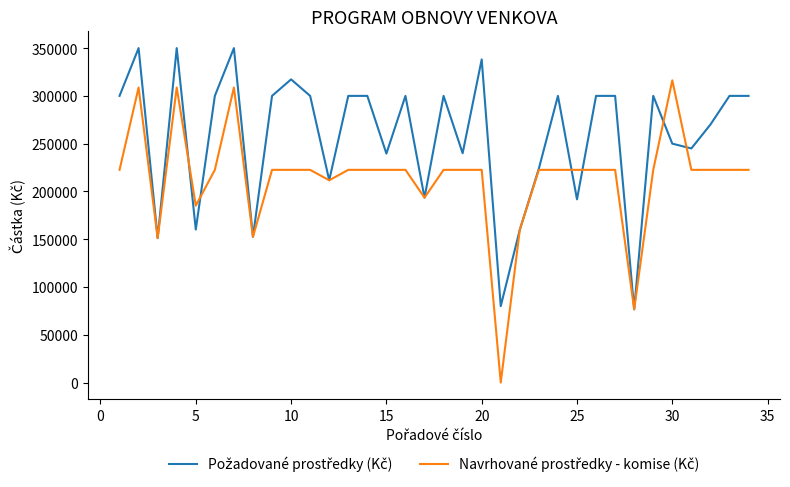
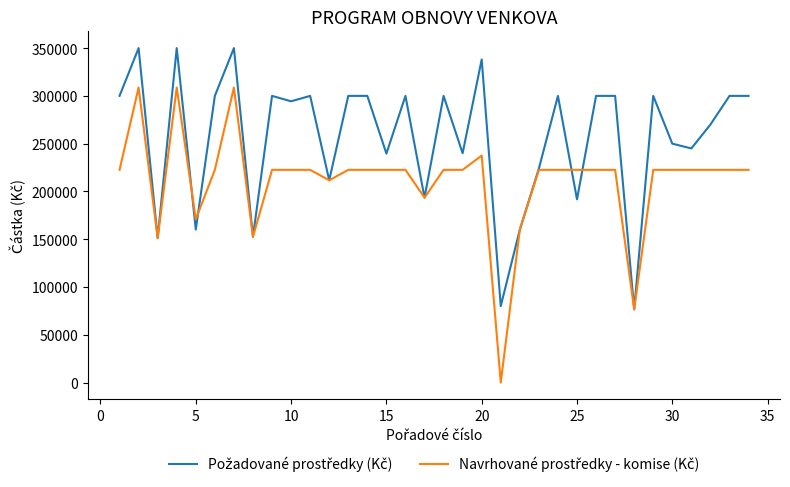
Navrhované prostředky - komise (Kč), 5: 190000 -> 170000
Požadované prostředky (Kč), 10: 320000 -> 290000
Navrhované prostředky - komise (Kč), 20: 220000 -> 240000
Navrhované prostředky - komise (Kč), 30: 320000 -> 220000
